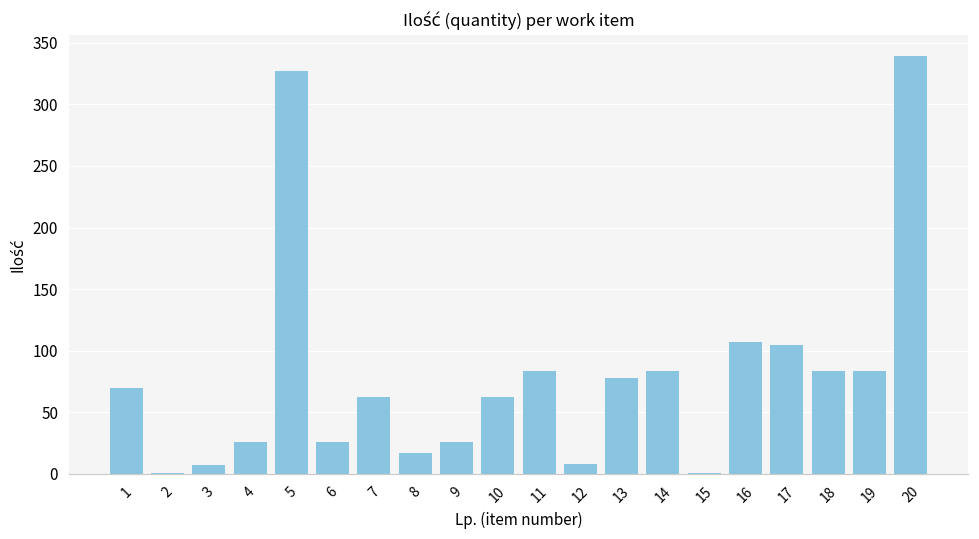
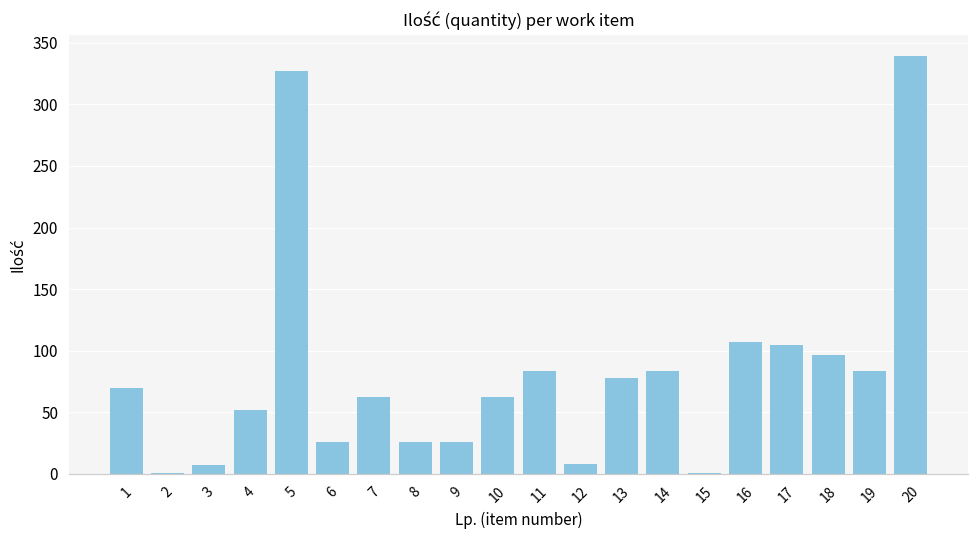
4: 26 -> 52
8: 17 -> 26
18: 83 -> 97
